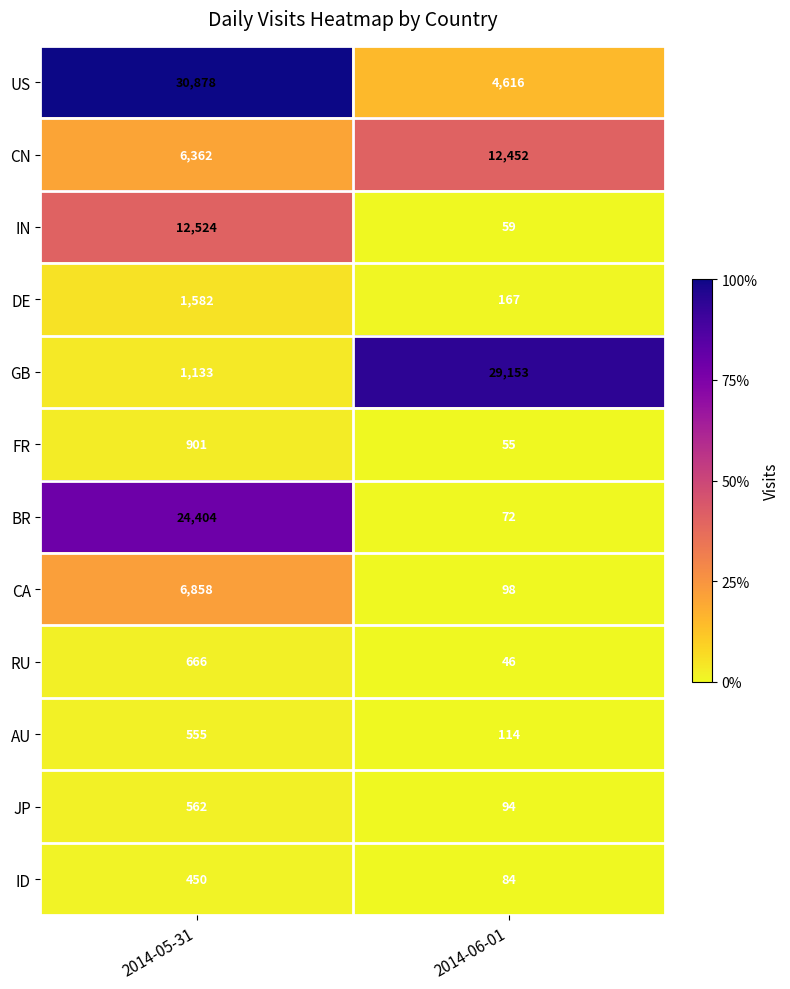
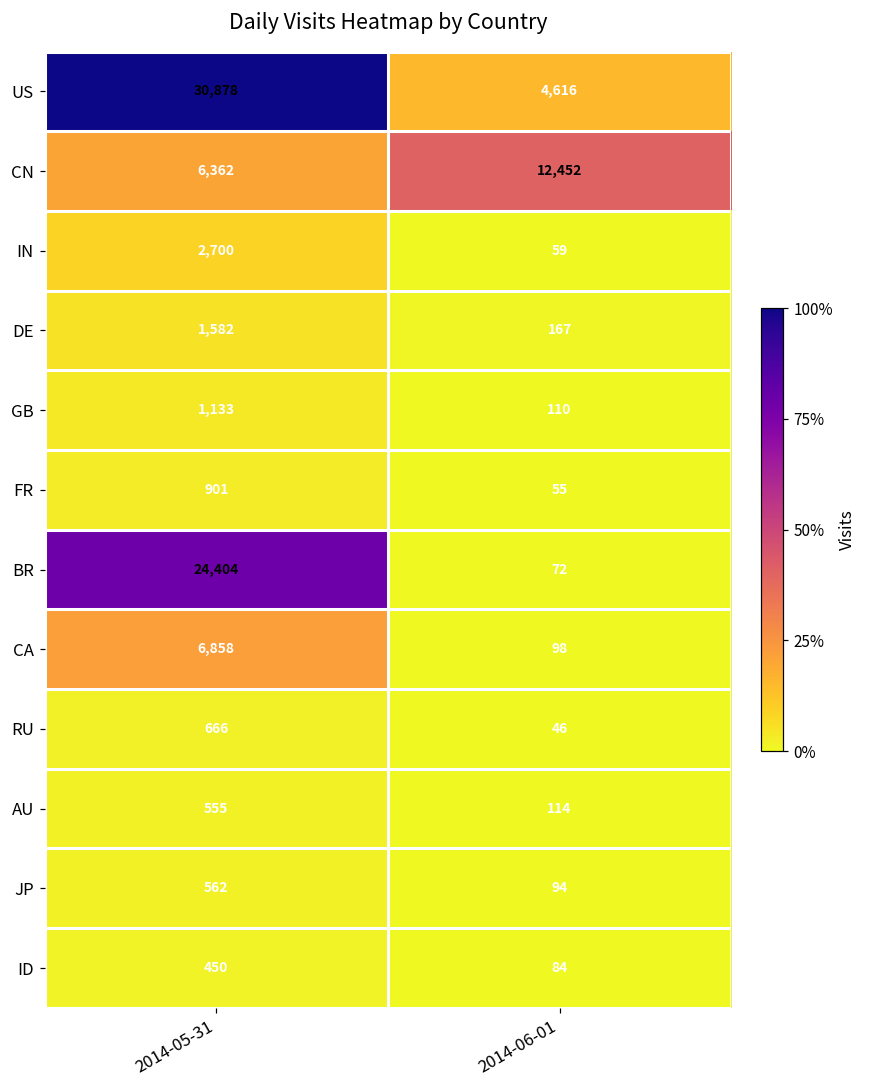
IN, 2014-05-31: 12,524 -> 2,700
GB, 2014-06-01: 29,153 -> 110
